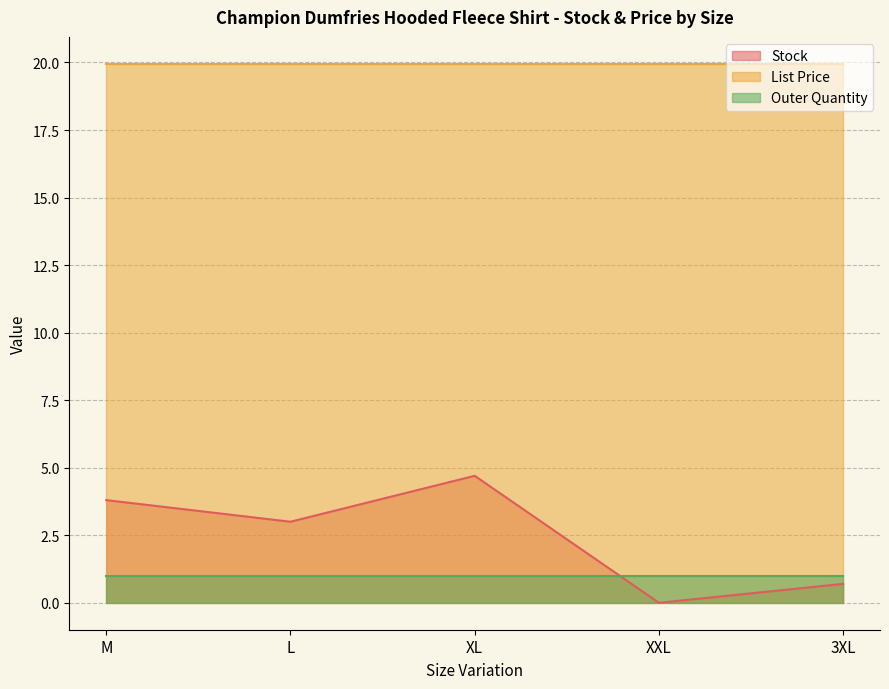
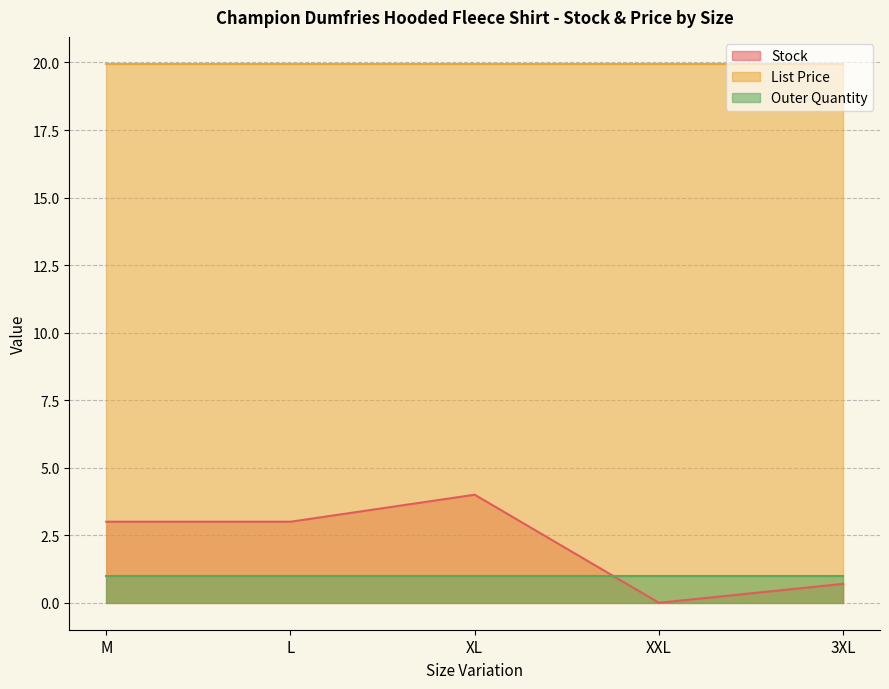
Stock, M: 3.8 -> 3.0
Stock, XL: 4.7 -> 4.0
